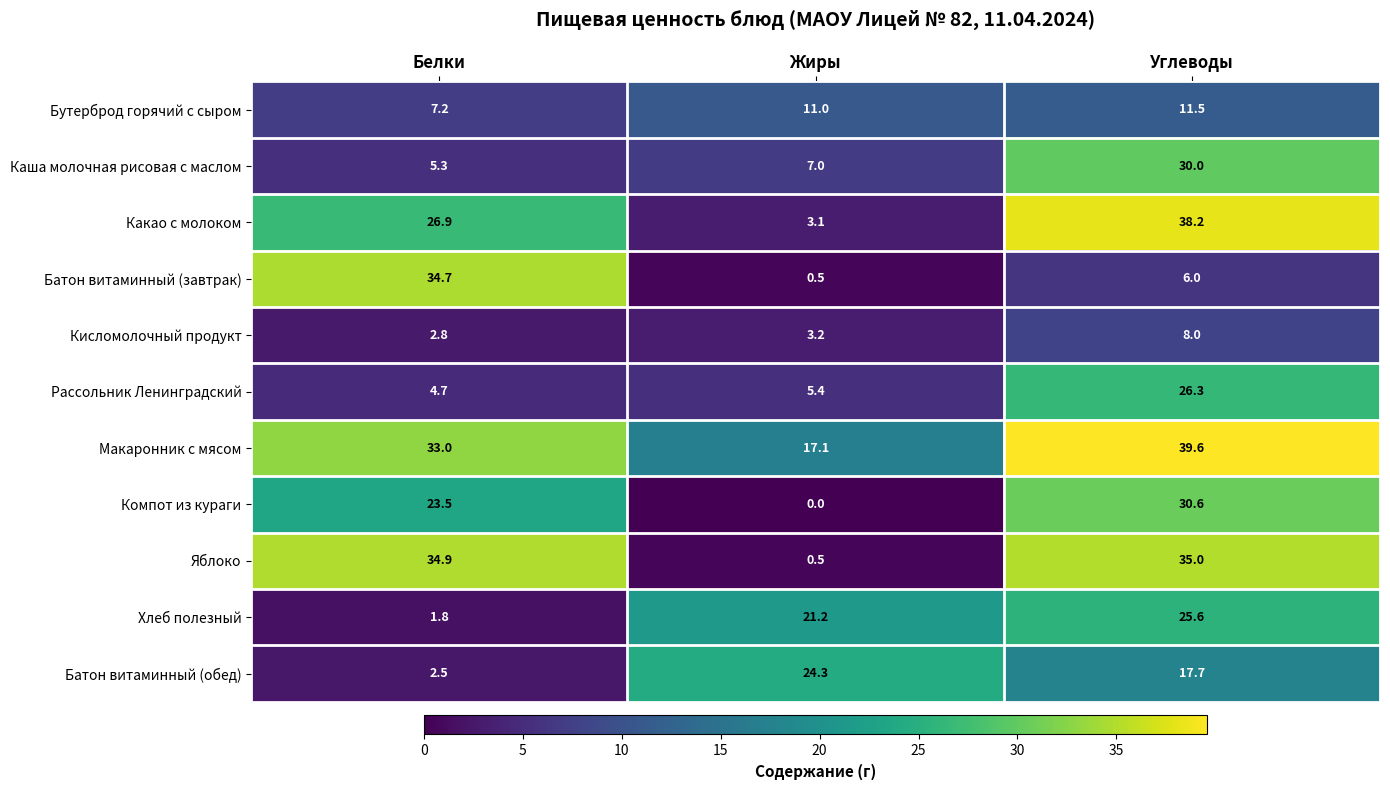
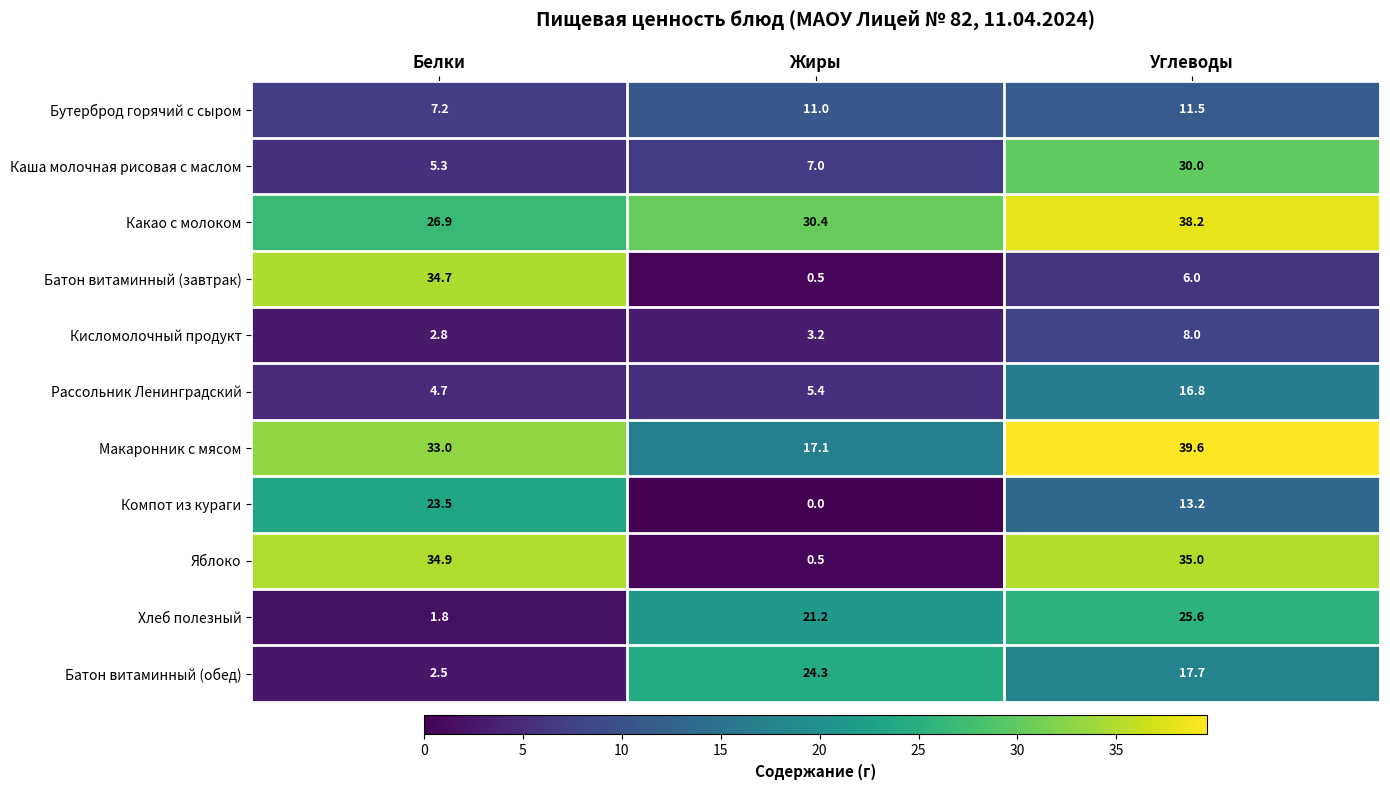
Какао с молоком, Жиры: 3.1 -> 30.4
Рассольник Ленинградский, Углеводы: 26.3 -> 16.8
Компот из кураги, Углеводы: 30.6 -> 13.2
